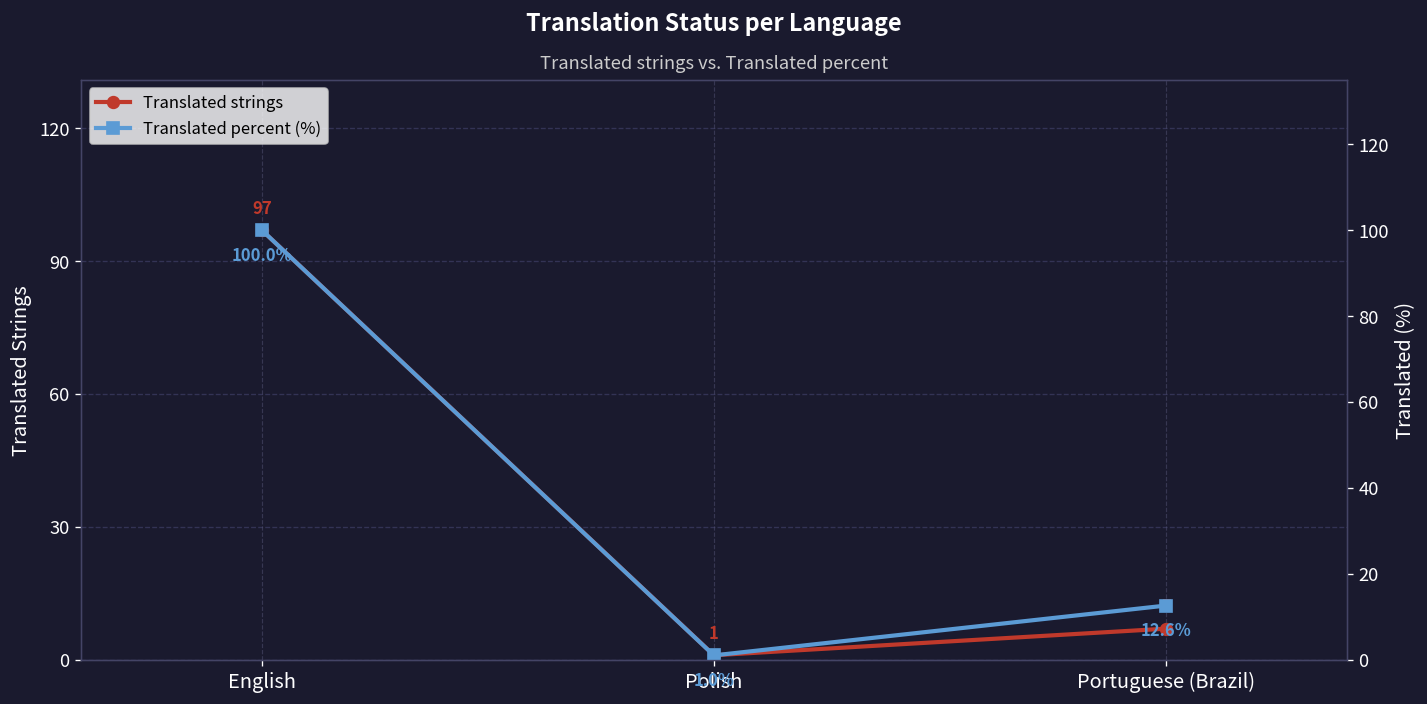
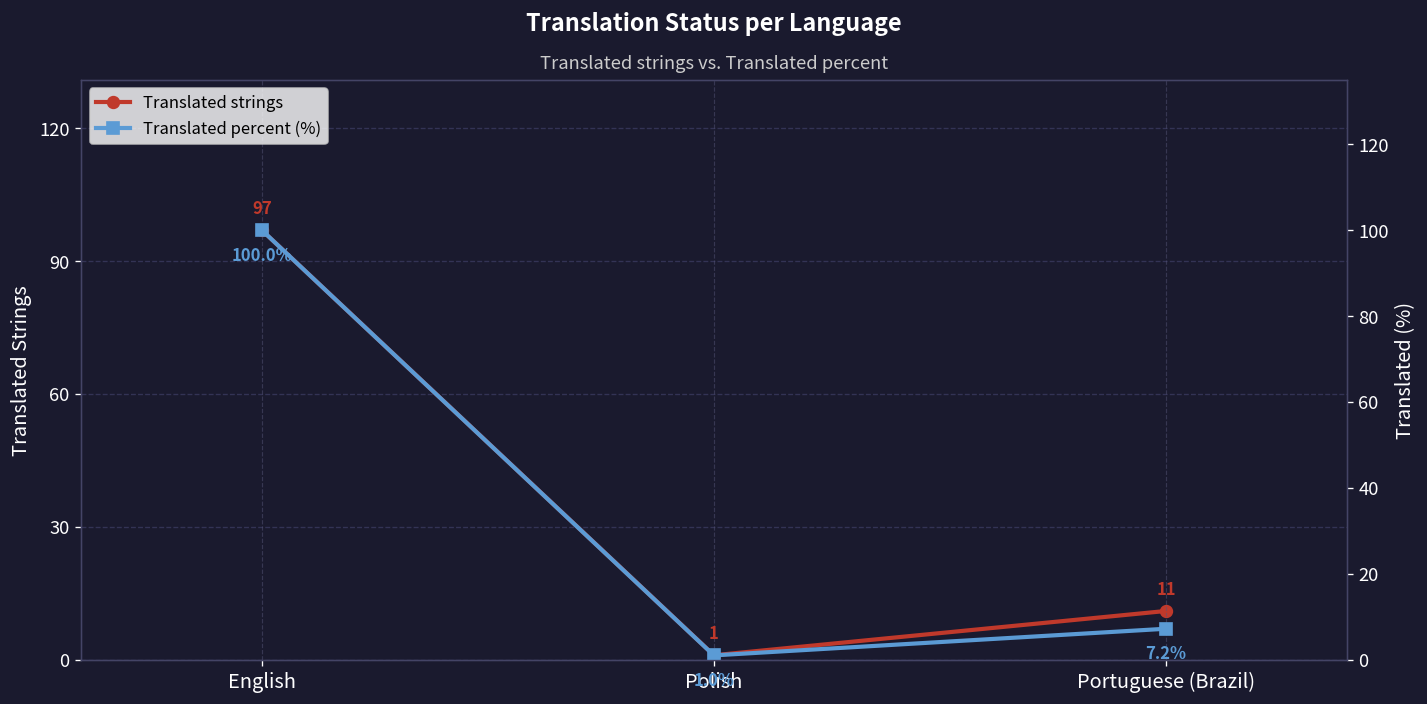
Translated strings, Portuguese (Brazil): 7 -> 11
Translated percent (%), Portuguese (Brazil): 12.6% -> 7.2%
